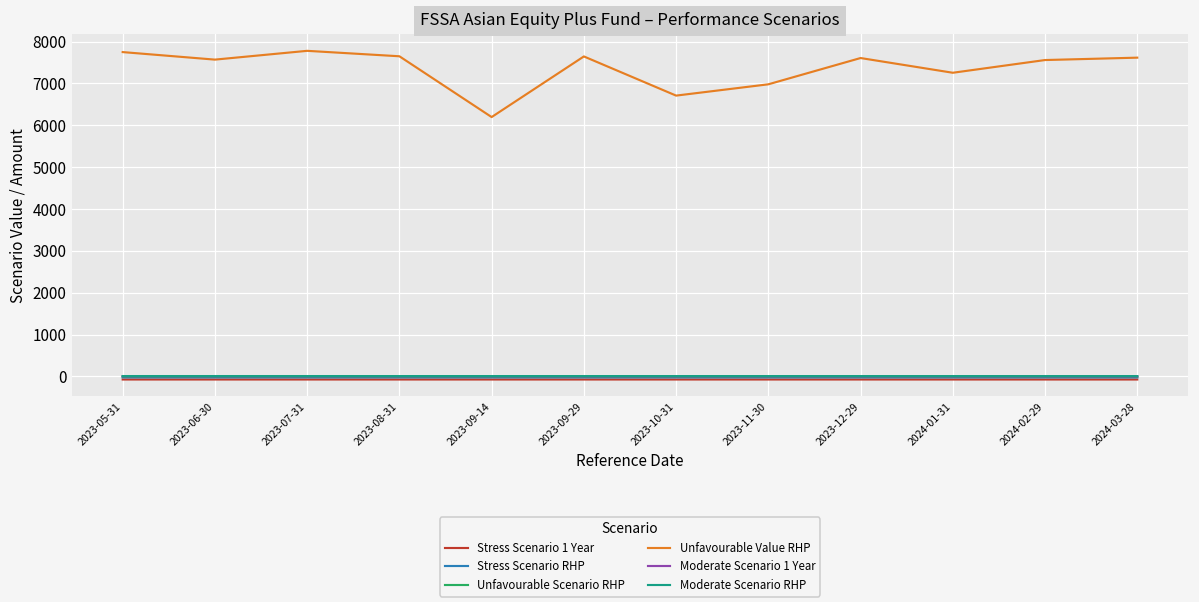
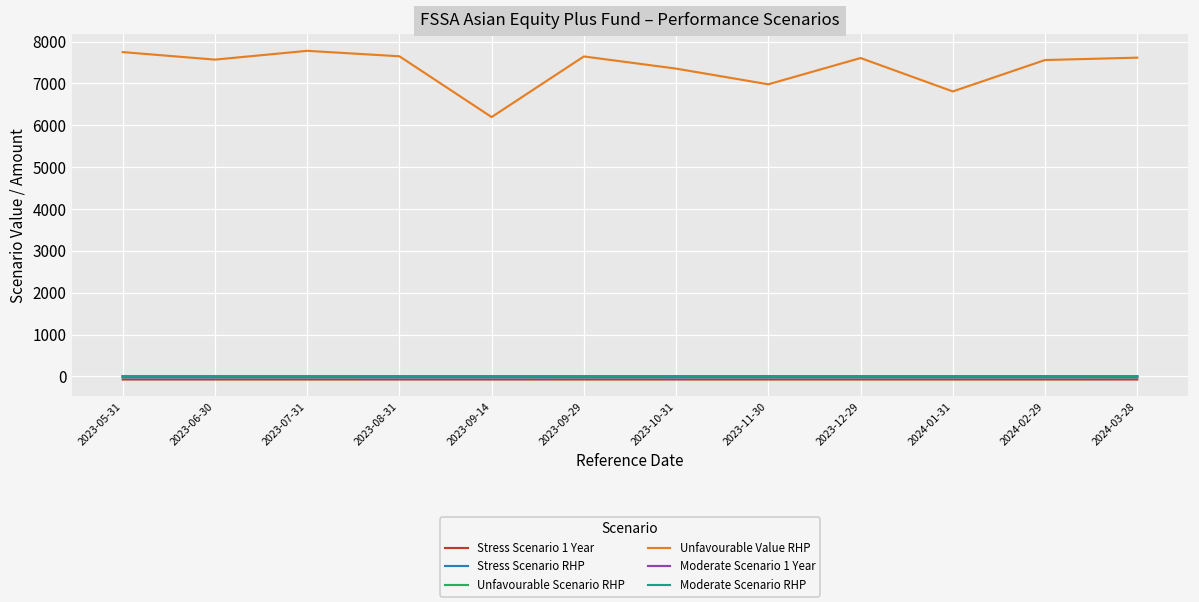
Unfavourable Value RHP, 2023-10-31: 6700 -> 7400
Unfavourable Value RHP, 2024-01-31: 7300 -> 6800
